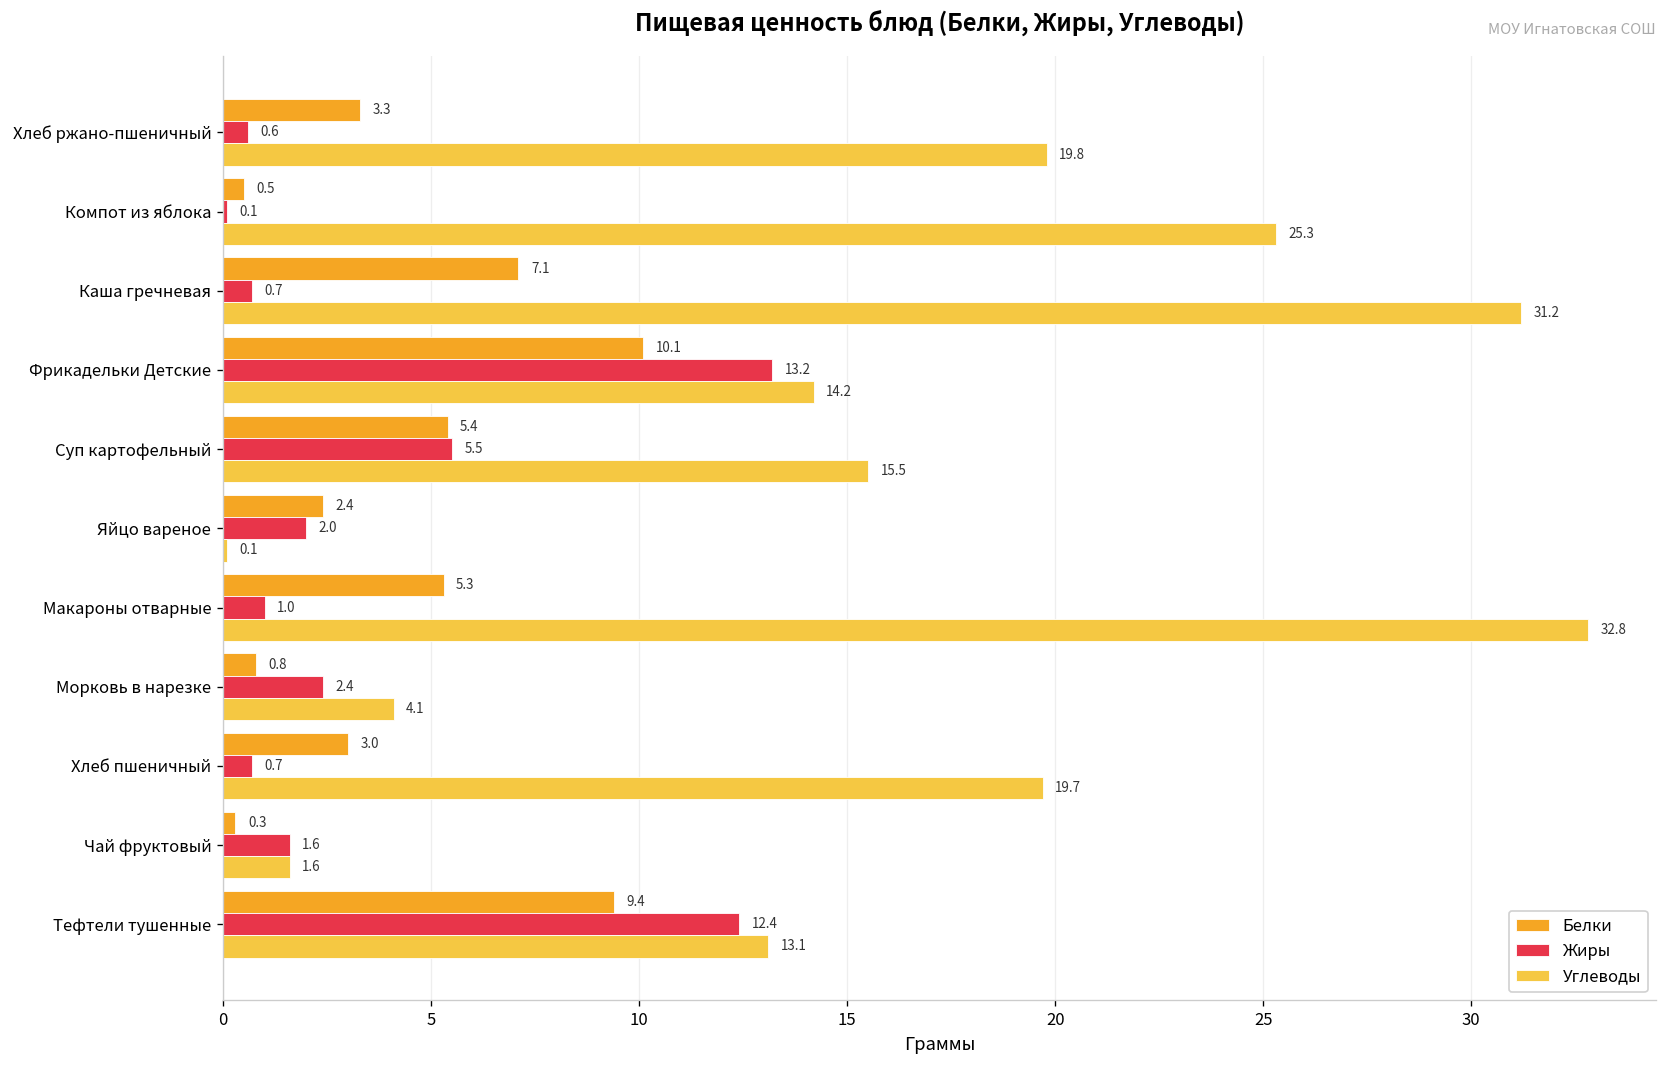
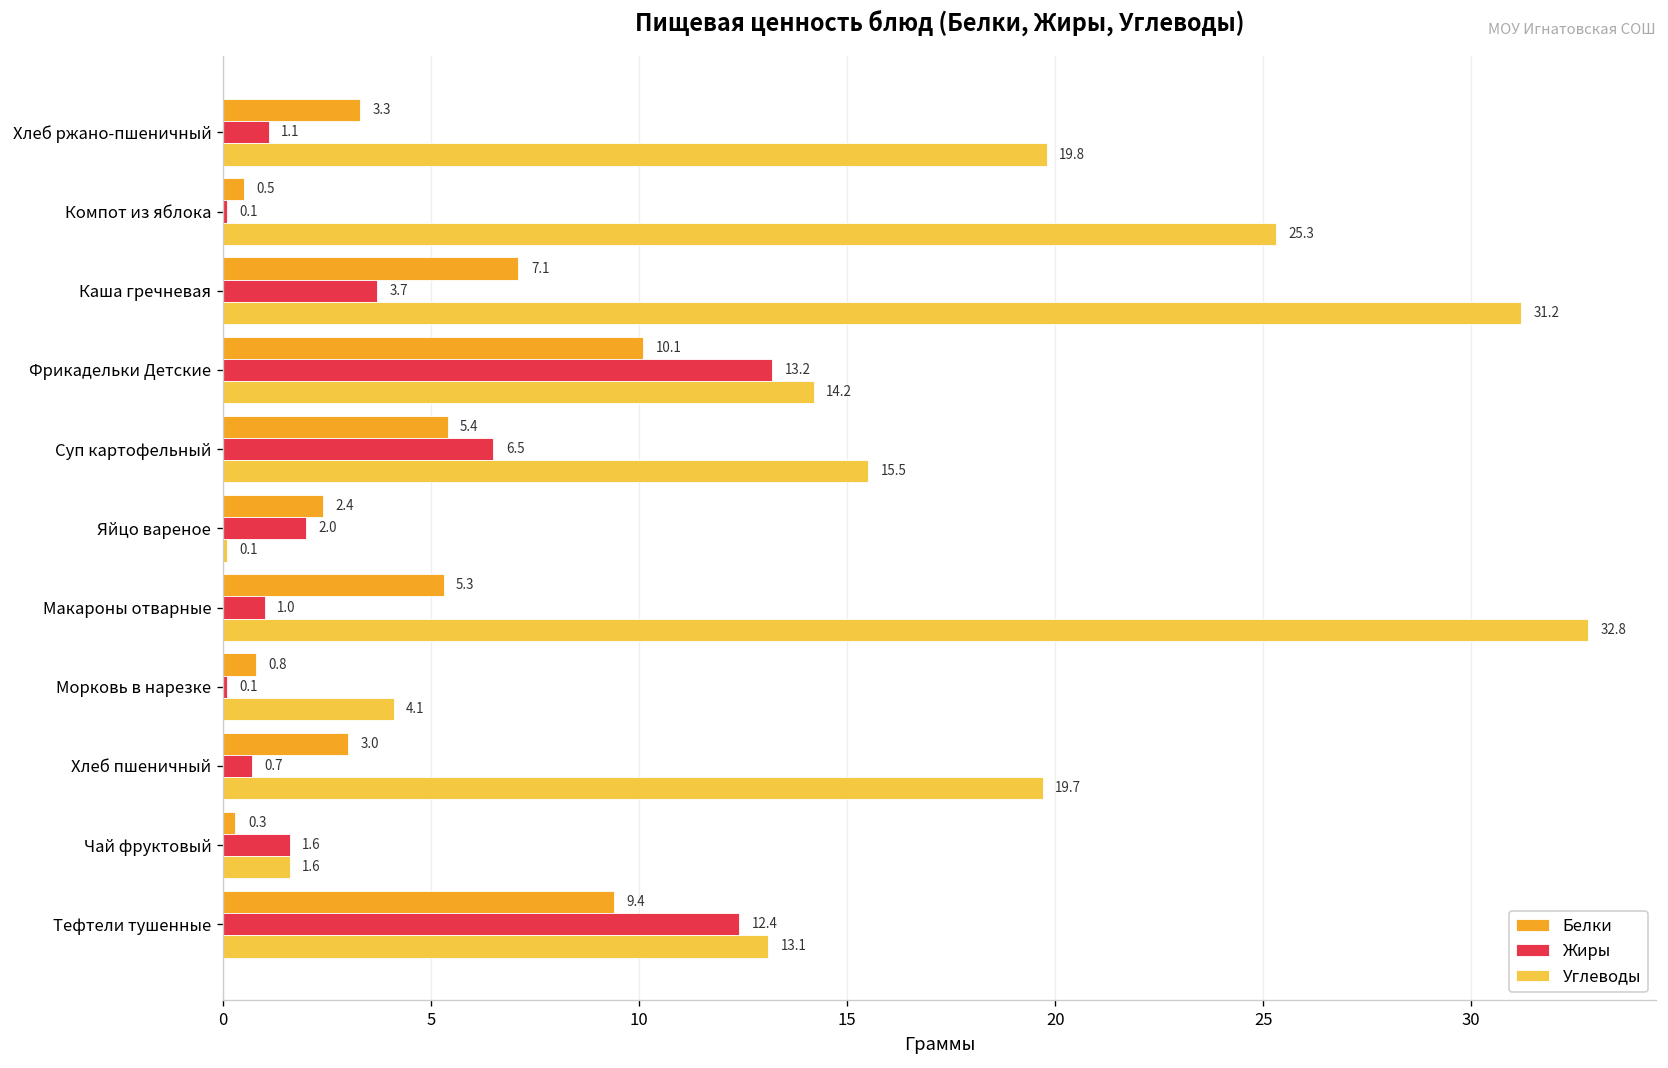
Жиры, Хлеб ржано-пшеничный: 0.6 -> 1.1
Жиры, Каша гречневая: 0.7 -> 3.7
Жиры, Суп картофельный: 5.5 -> 6.5
Жиры, Морковь в нарезке: 2.4 -> 0.1
